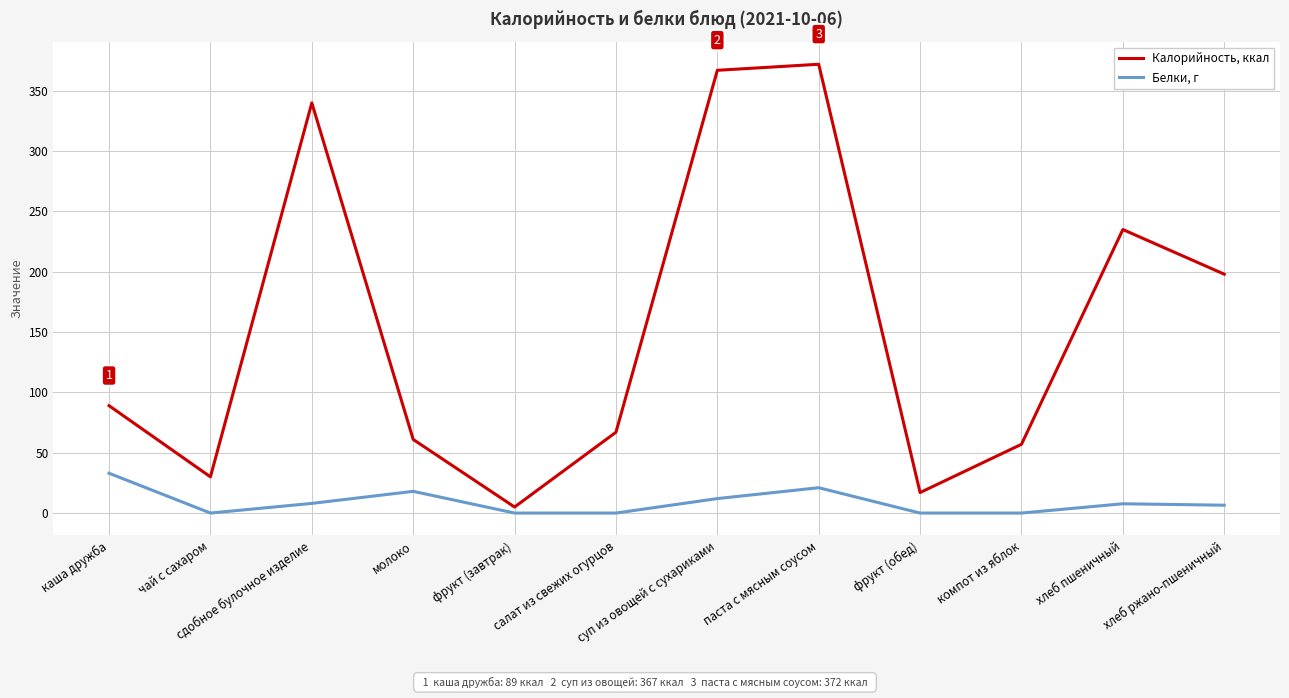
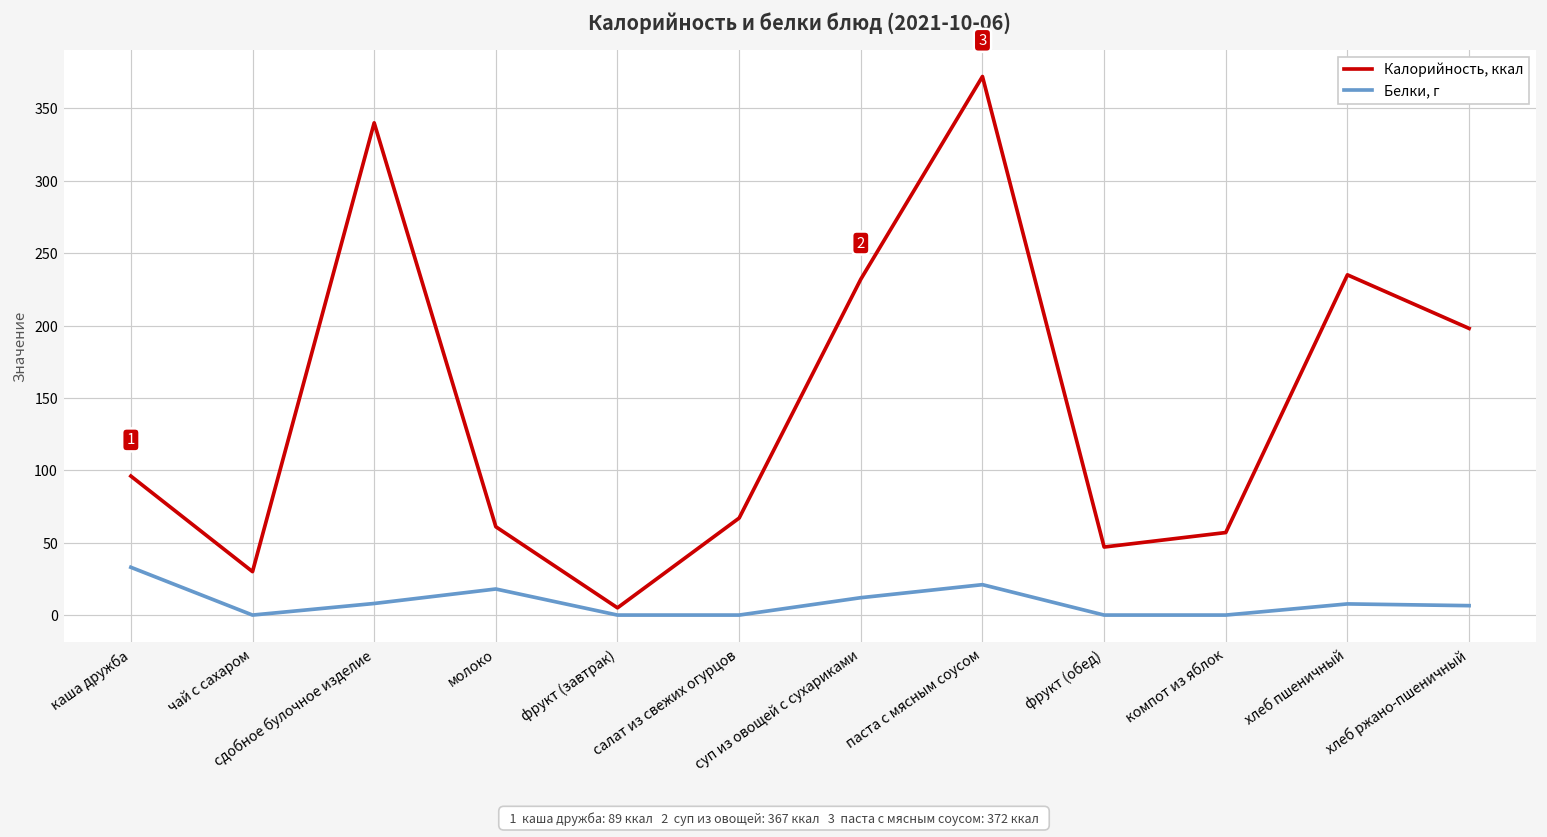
Калорийность, ккал, каша дружба: 89 -> 96
Калорийность, ккал, суп из овощей с сухариками: 367 -> 232
Калорийность, ккал, фрукт (обед): 17 -> 47
